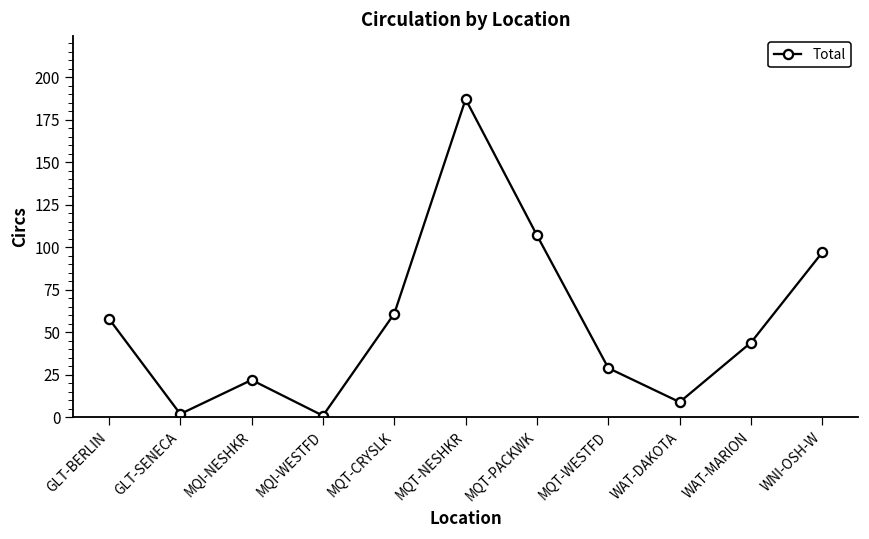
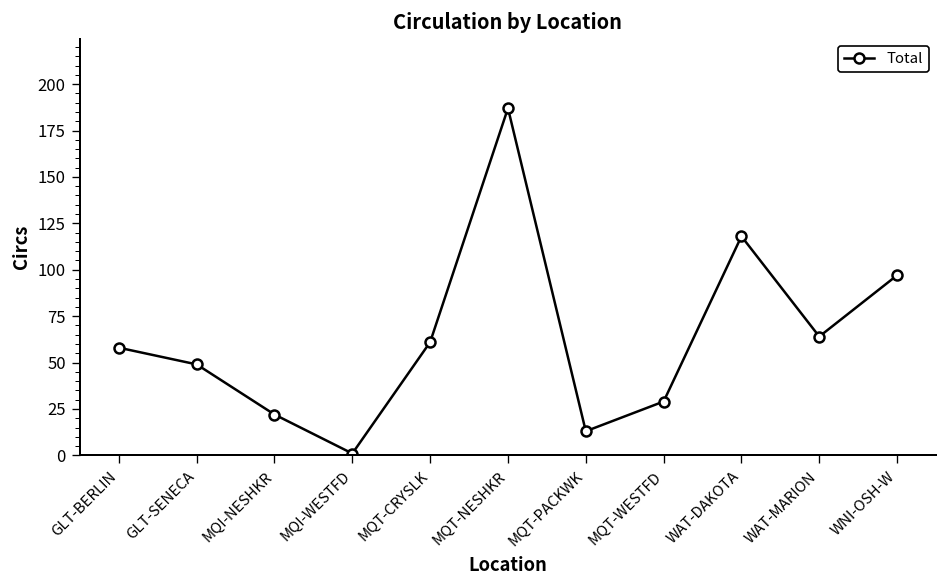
GLT-SENECA: 2 -> 49
MQT-PACKWK: 107 -> 13
WAT-DAKOTA: 9 -> 118
WAT-MARION: 44 -> 64
